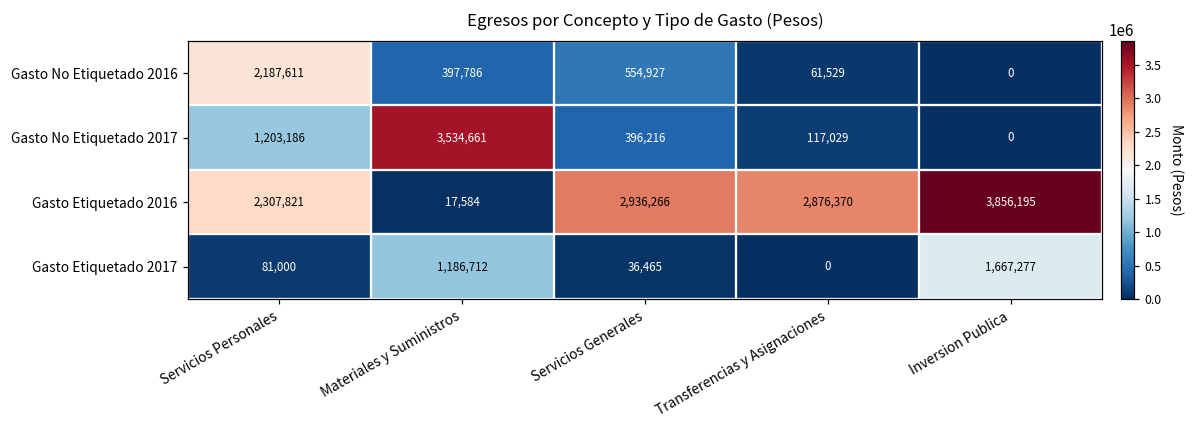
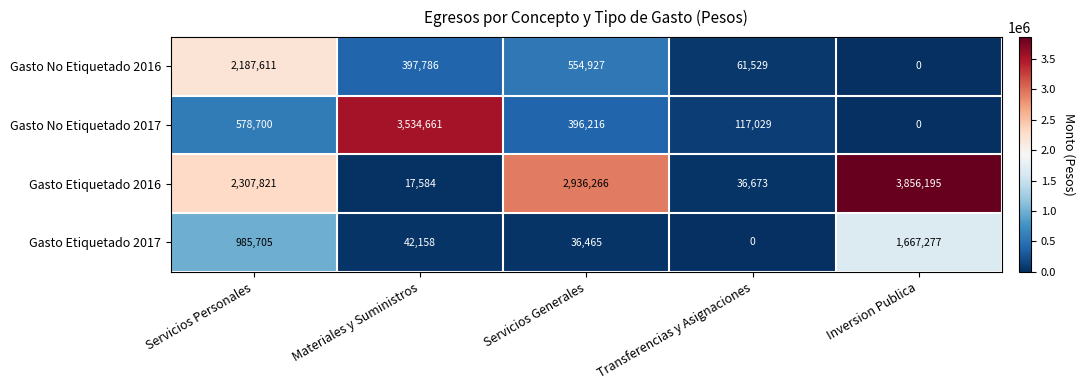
Gasto No Etiquetado 2017, Servicios Personales: 1,203,186 -> 578,700
Gasto Etiquetado 2016, Transferencias y Asignaciones: 2,876,370 -> 36,673
Gasto Etiquetado 2017, Servicios Personales: 81,000 -> 985,705
Gasto Etiquetado 2017, Materiales y Suministros: 1,186,712 -> 42,158
